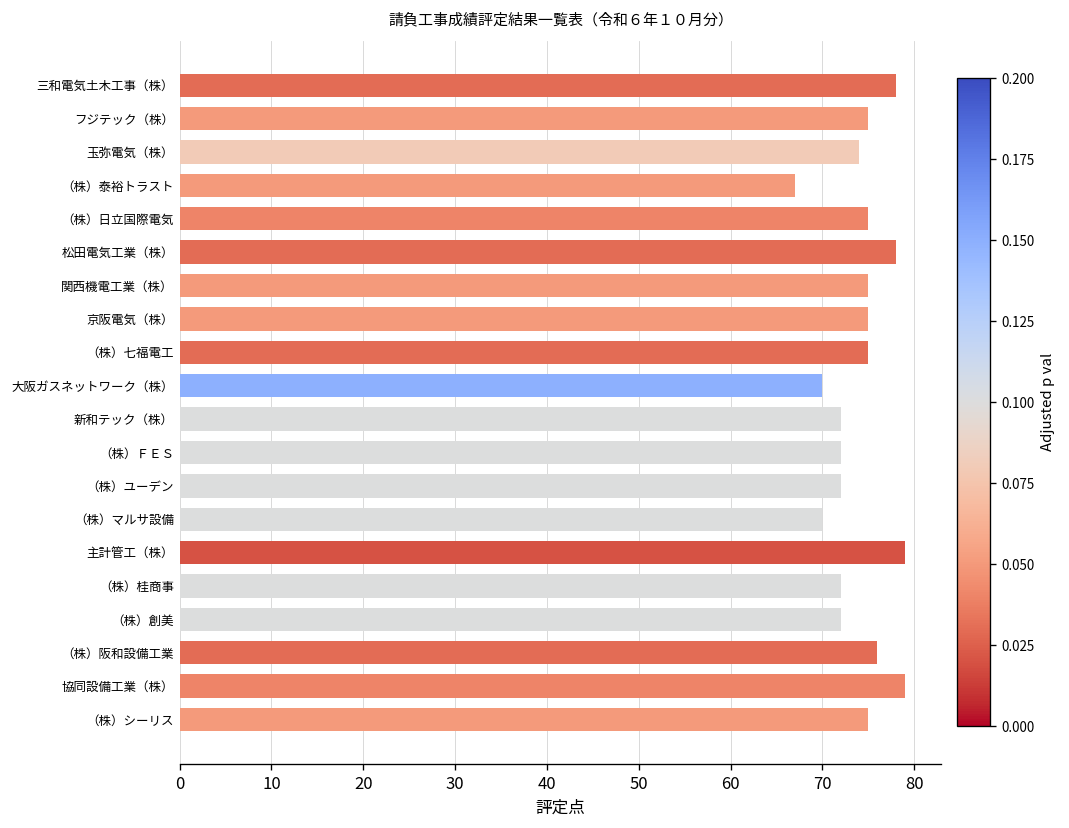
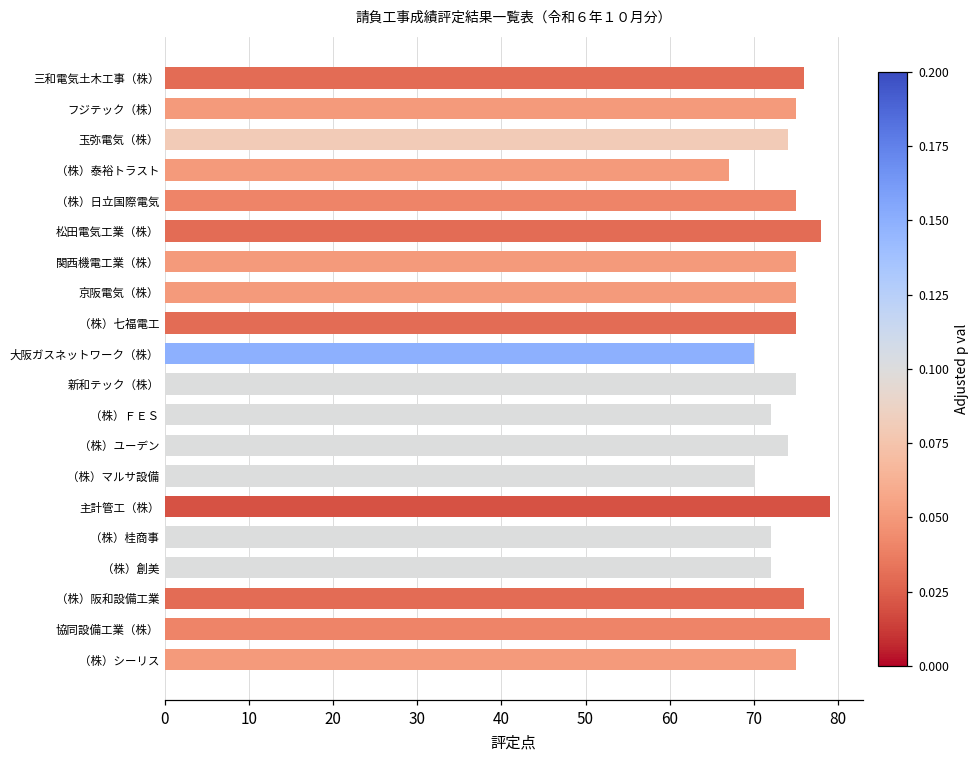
三和電気土木工事（株）: 78 -> 76
新和テック（株）: 72 -> 75
（株）ユーデン: 72 -> 74
